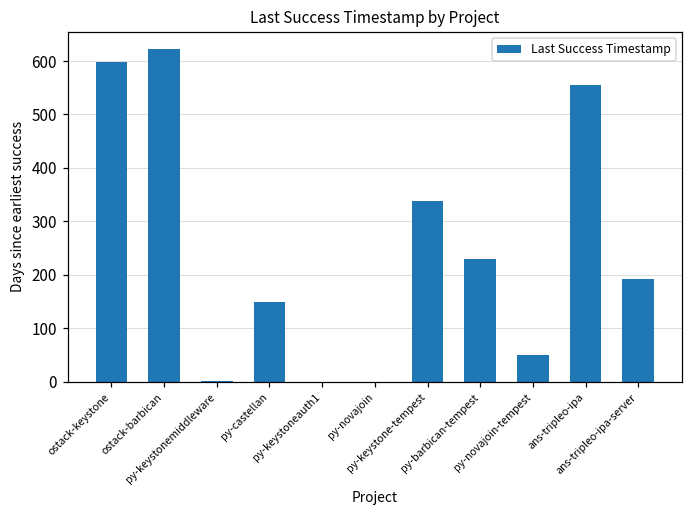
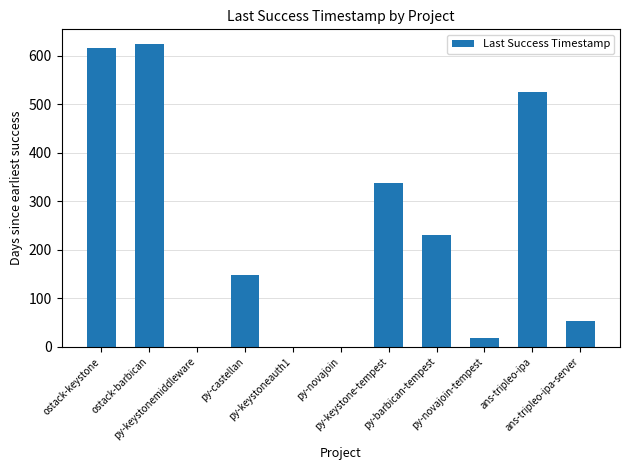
ostack-keystone: 600 -> 620
py-novajoin-tempest: 50 -> 20
ans-tripleo-ipa: 560 -> 520
ans-tripleo-ipa-server: 190 -> 50
